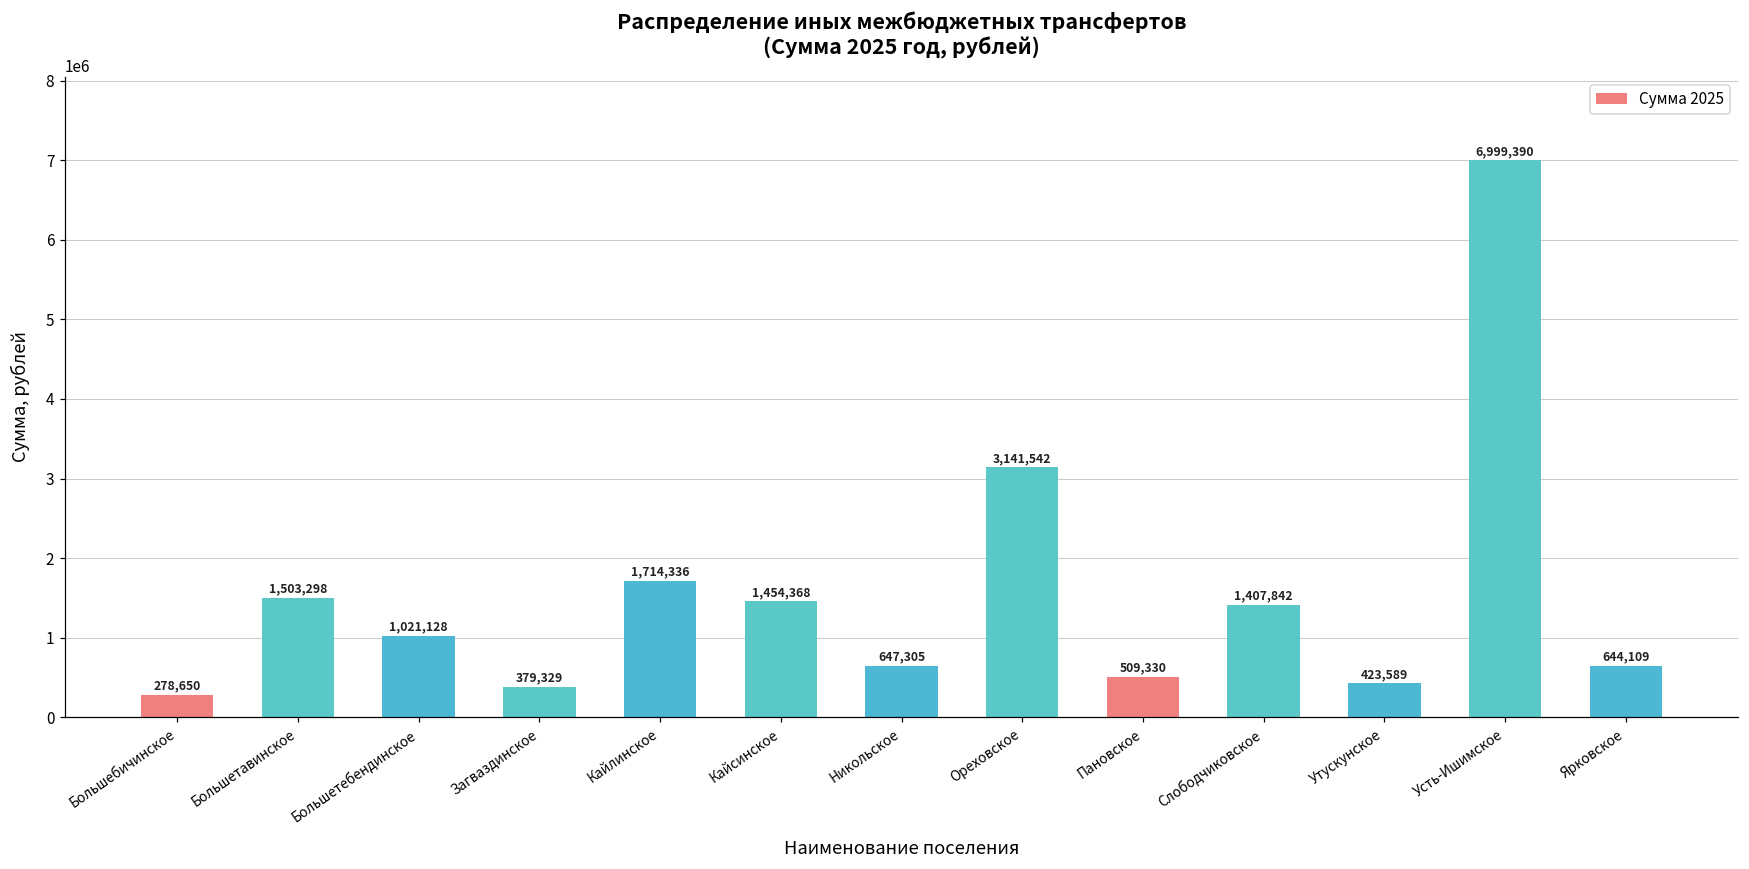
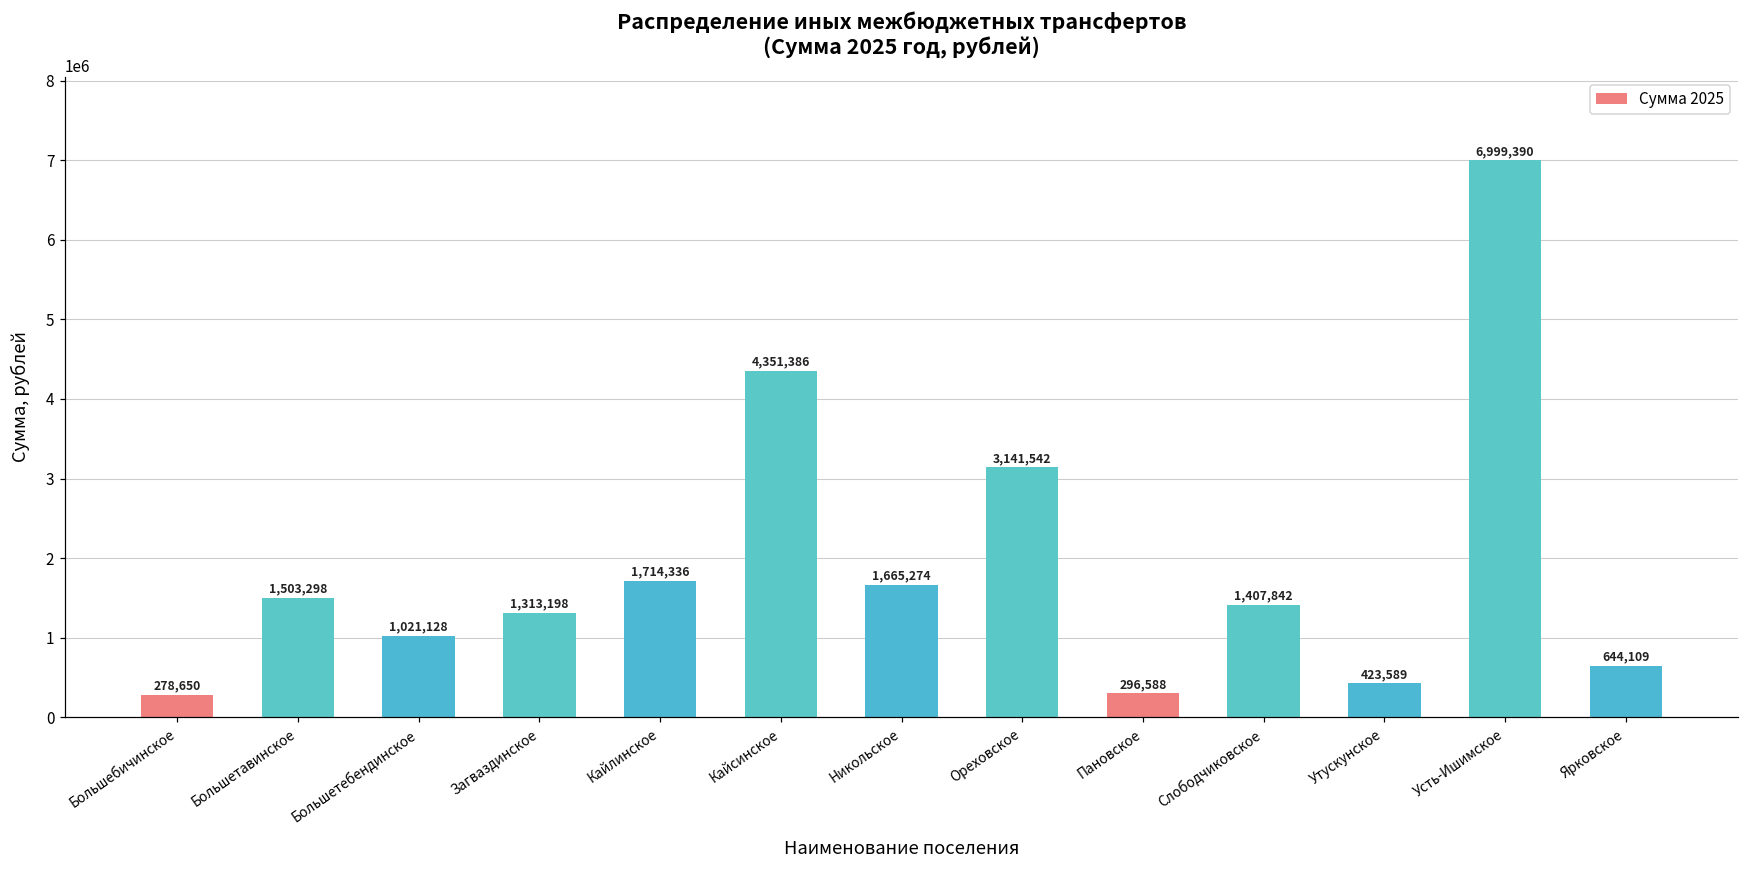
Загваздинское: 379,329 -> 1,313,198
Кайсинское: 1,454,368 -> 4,351,386
Никольское: 647,305 -> 1,665,274
Пановское: 509,330 -> 296,588
